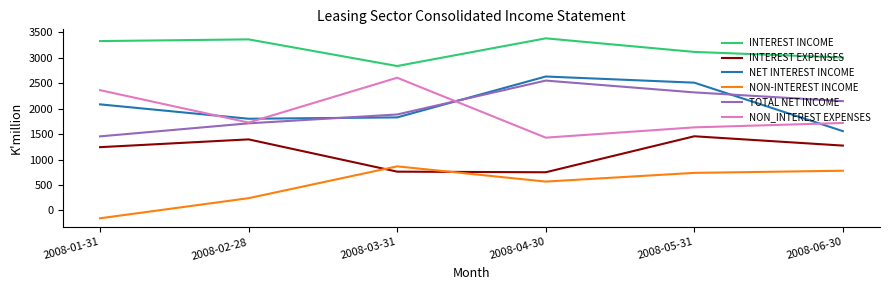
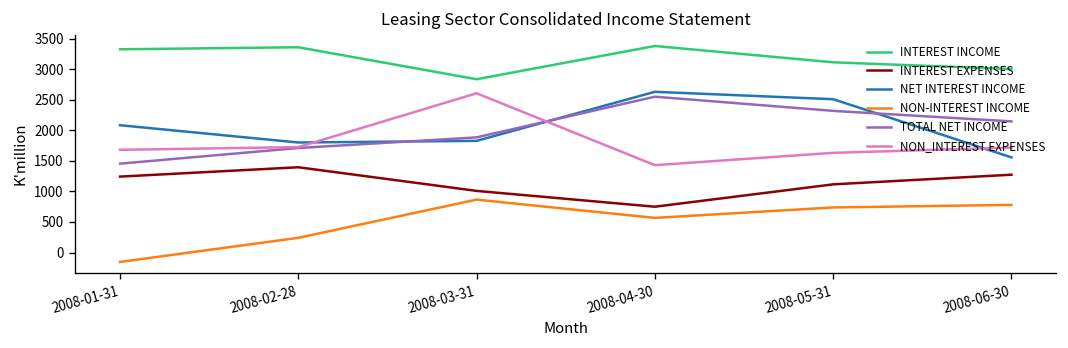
NON_INTEREST EXPENSES, 2008-01-31: 2400 -> 1700
INTEREST EXPENSES, 2008-03-31: 800 -> 1000
INTEREST EXPENSES, 2008-05-31: 1500 -> 1100
